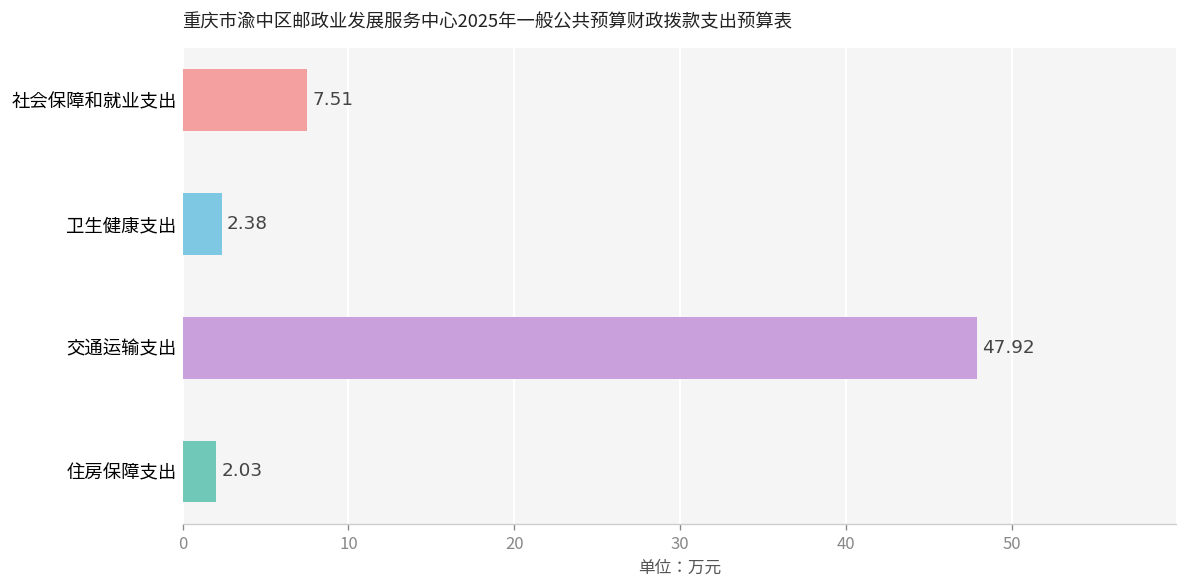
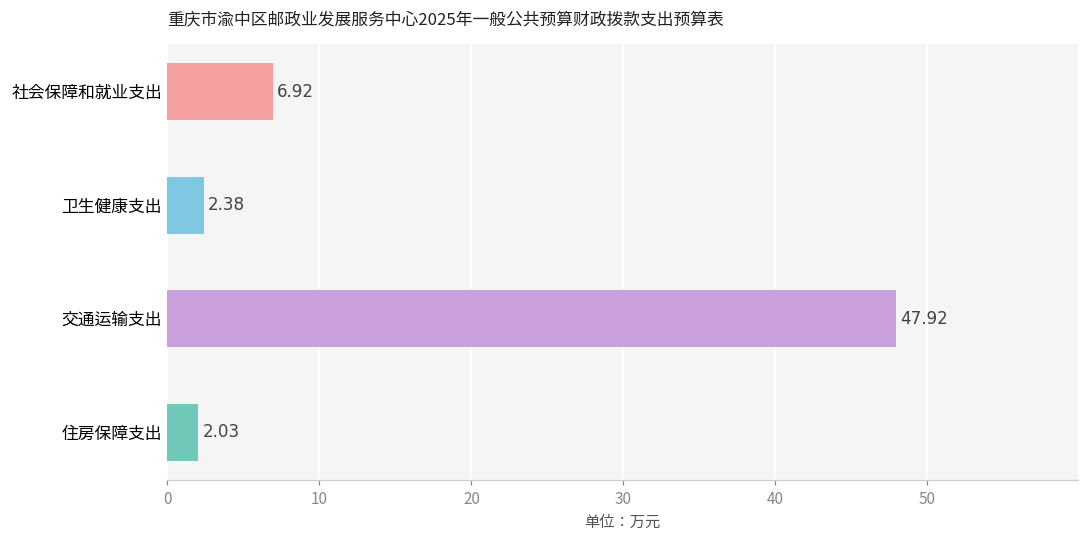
社会保障和就业支出: 7.51 -> 6.92
